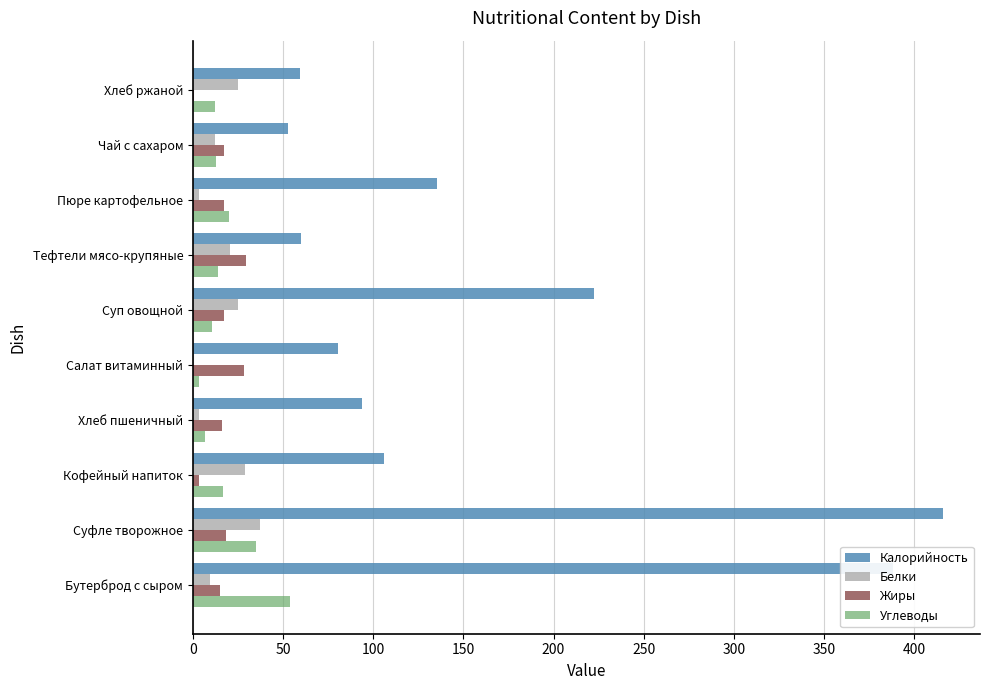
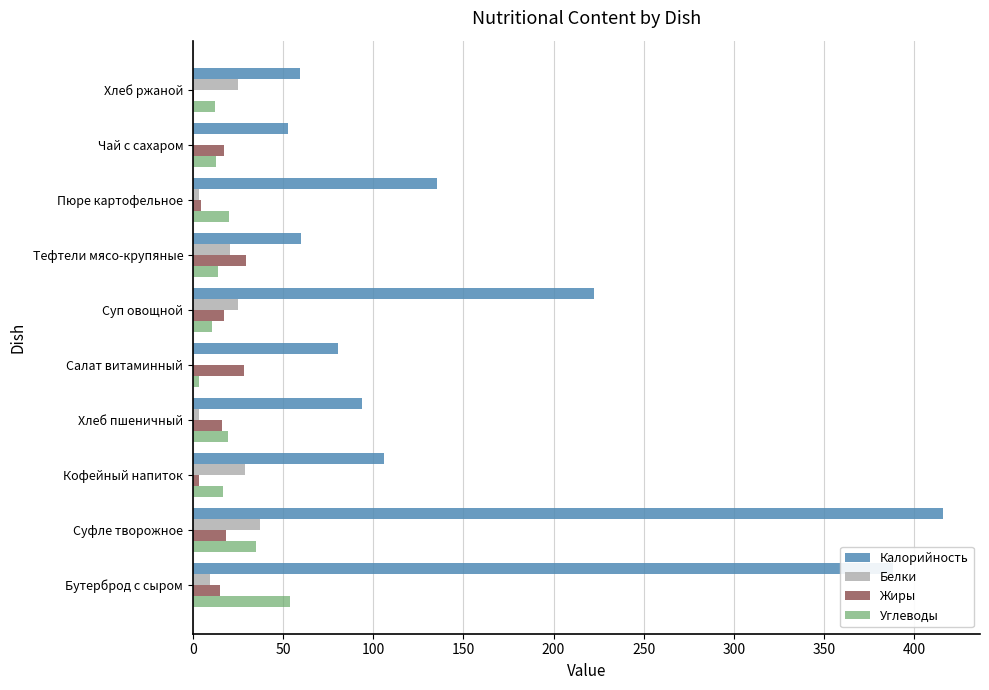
Белки, Чай с сахаром: 12 -> 0
Жиры, Пюре картофельное: 17 -> 5
Углеводы, Хлеб пшеничный: 7 -> 19
